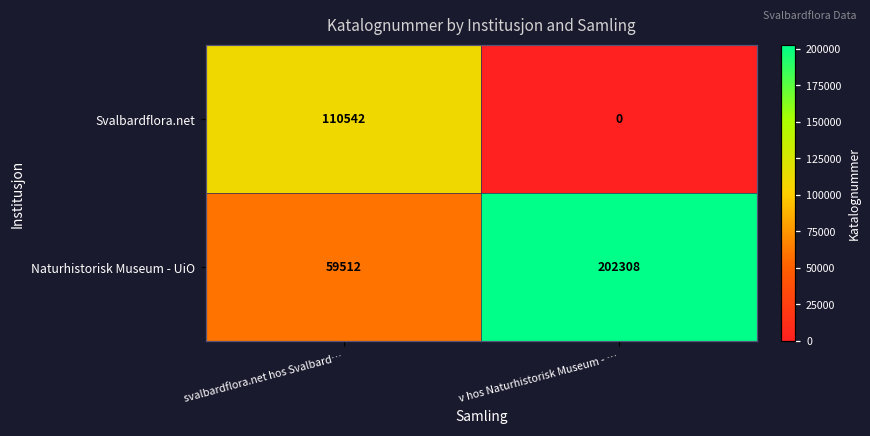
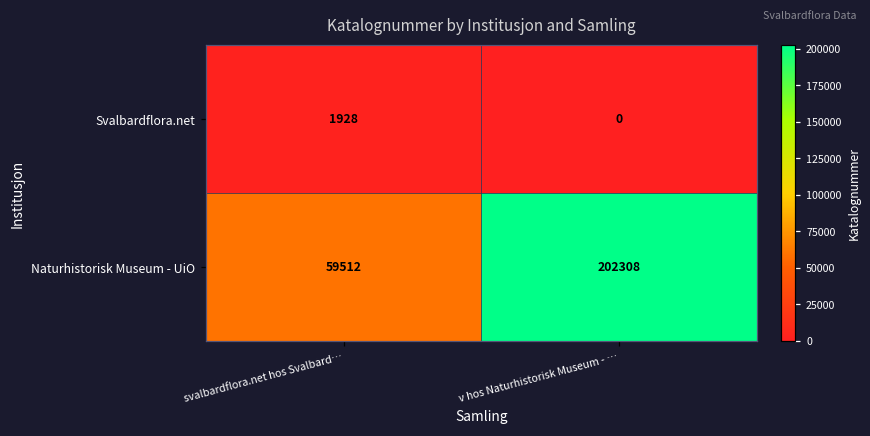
Svalbardflora.net, svalbardflora.net hos Svalbard…: 110542 -> 1928
